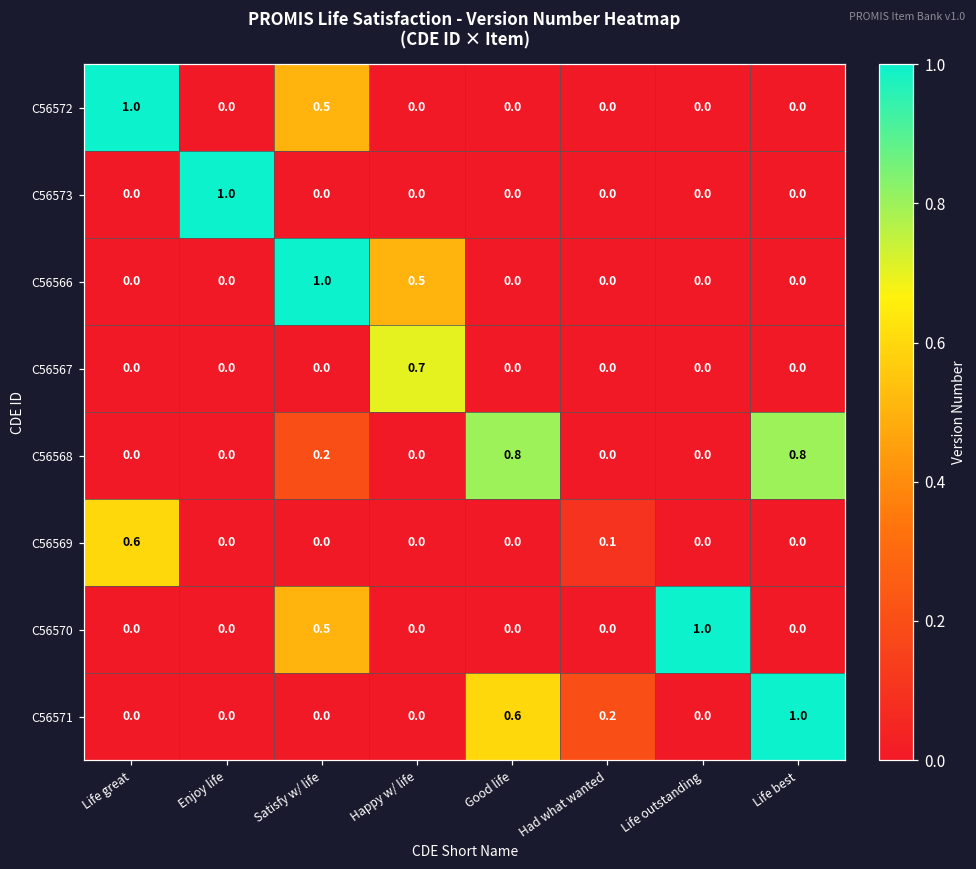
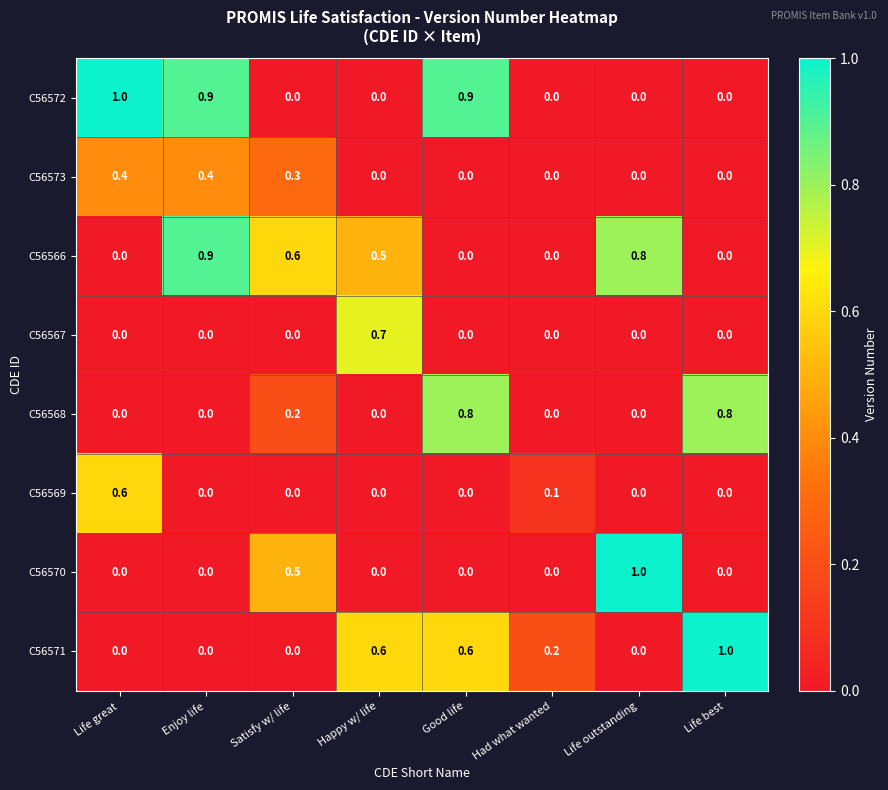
C56572, Enjoy life: 0.0 -> 0.9
C56572, Satisfy w/ life: 0.5 -> 0.0
C56572, Good life: 0.0 -> 0.9
C56573, Life great: 0.0 -> 0.4
C56573, Enjoy life: 1.0 -> 0.4
C56573, Satisfy w/ life: 0.0 -> 0.3
C56566, Enjoy life: 0.0 -> 0.9
C56566, Satisfy w/ life: 1.0 -> 0.6
C56566, Life outstanding: 0.0 -> 0.8
C56571, Happy w/ life: 0.0 -> 0.6
